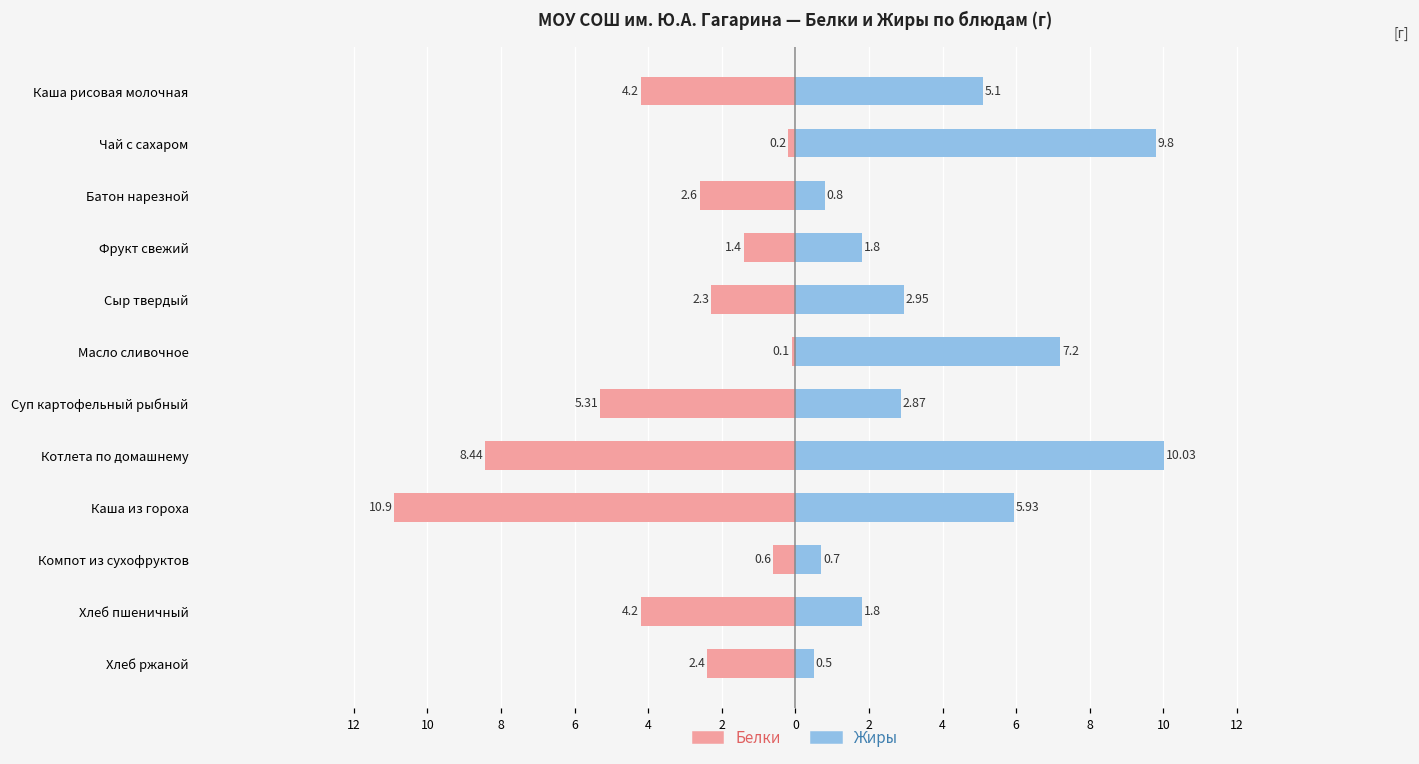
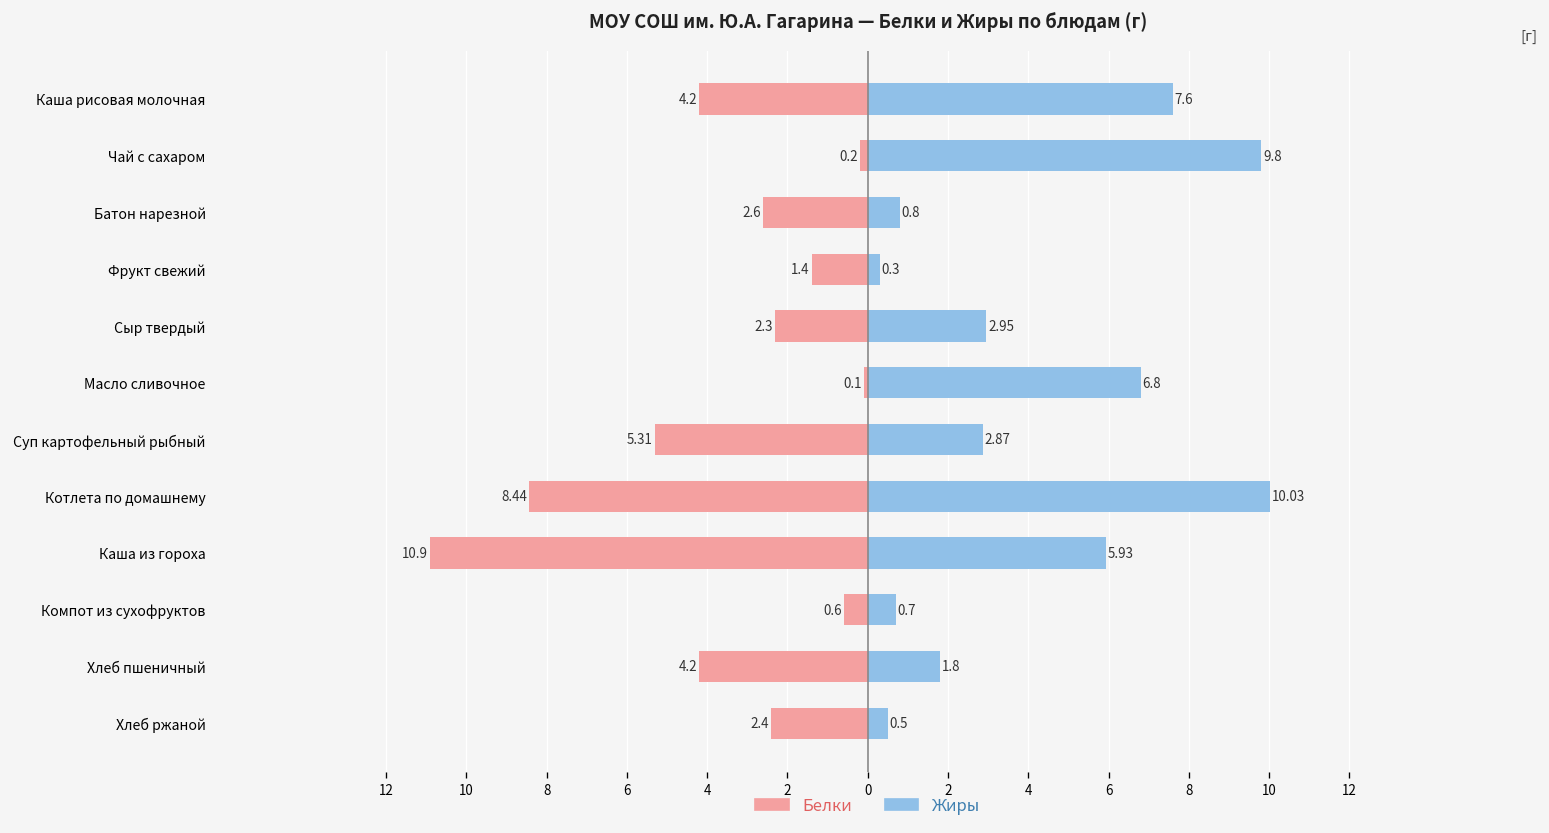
Жиры, Каша рисовая молочная: 5.1 -> 7.6
Жиры, Фрукт свежий: 1.8 -> 0.3
Жиры, Масло сливочное: 7.2 -> 6.8
